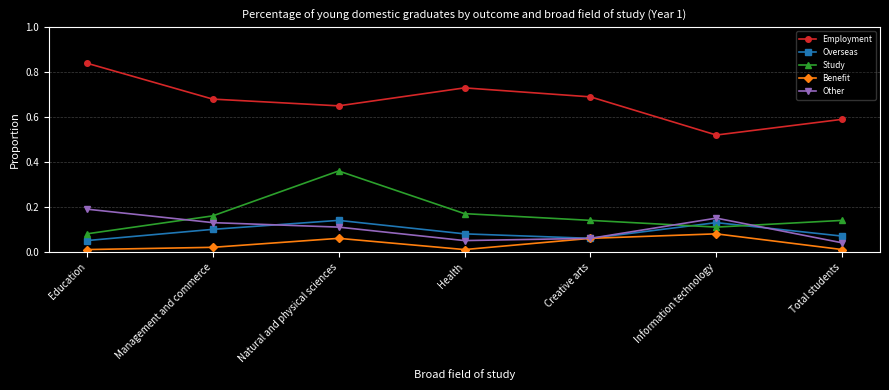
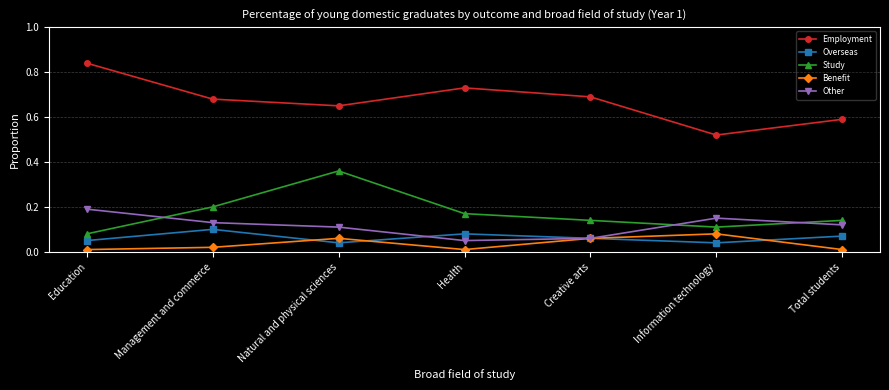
Study, Management and commerce: 0.16 -> 0.20
Overseas, Natural and physical sciences: 0.14 -> 0.04
Overseas, Information technology: 0.13 -> 0.04
Other, Total students: 0.04 -> 0.12
